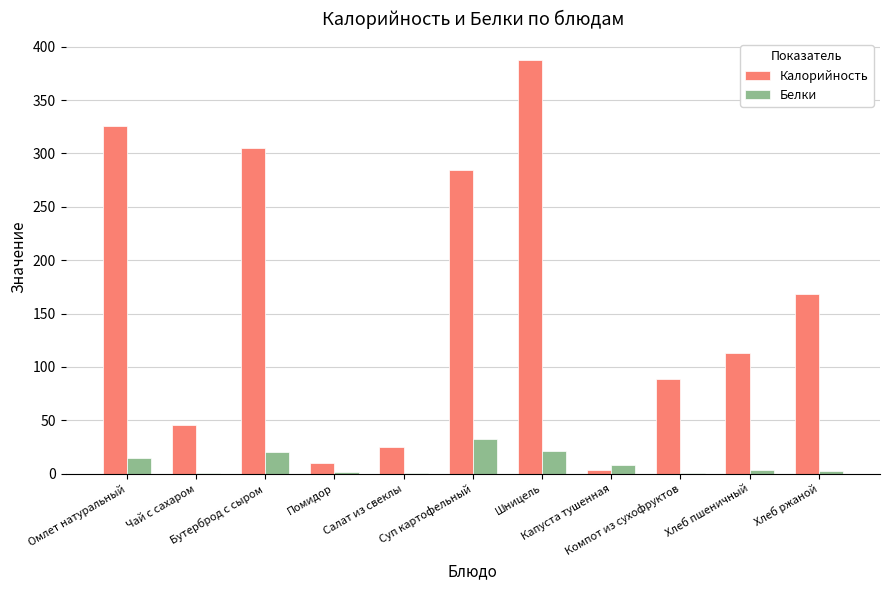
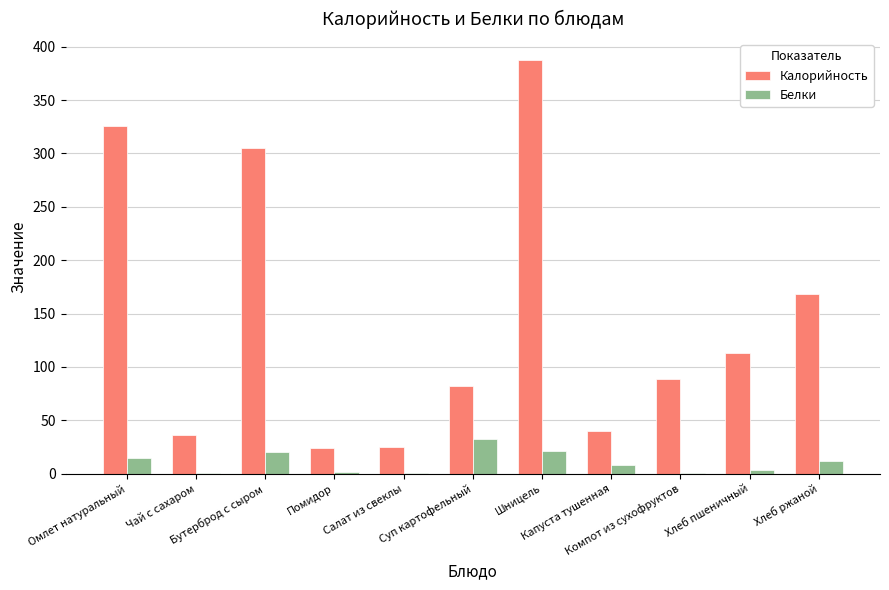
Калорийность, Чай с сахаром: 46 -> 36
Калорийность, Помидор: 10 -> 24
Калорийность, Суп картофельный: 285 -> 82
Калорийность, Капуста тушенная: 4 -> 40
Белки, Хлеб ржаной: 3 -> 11
